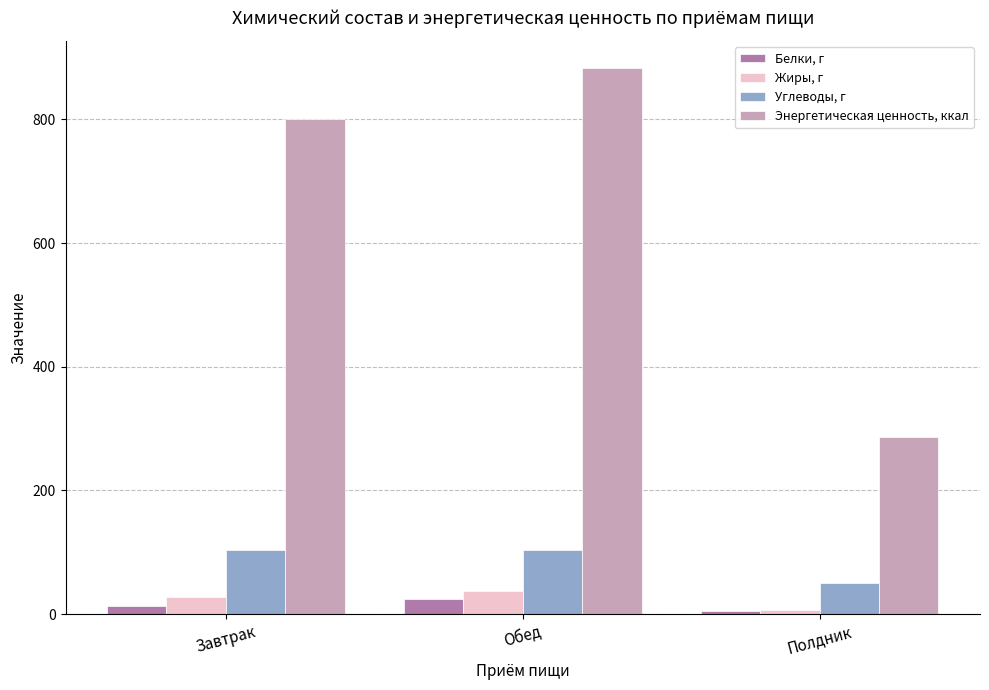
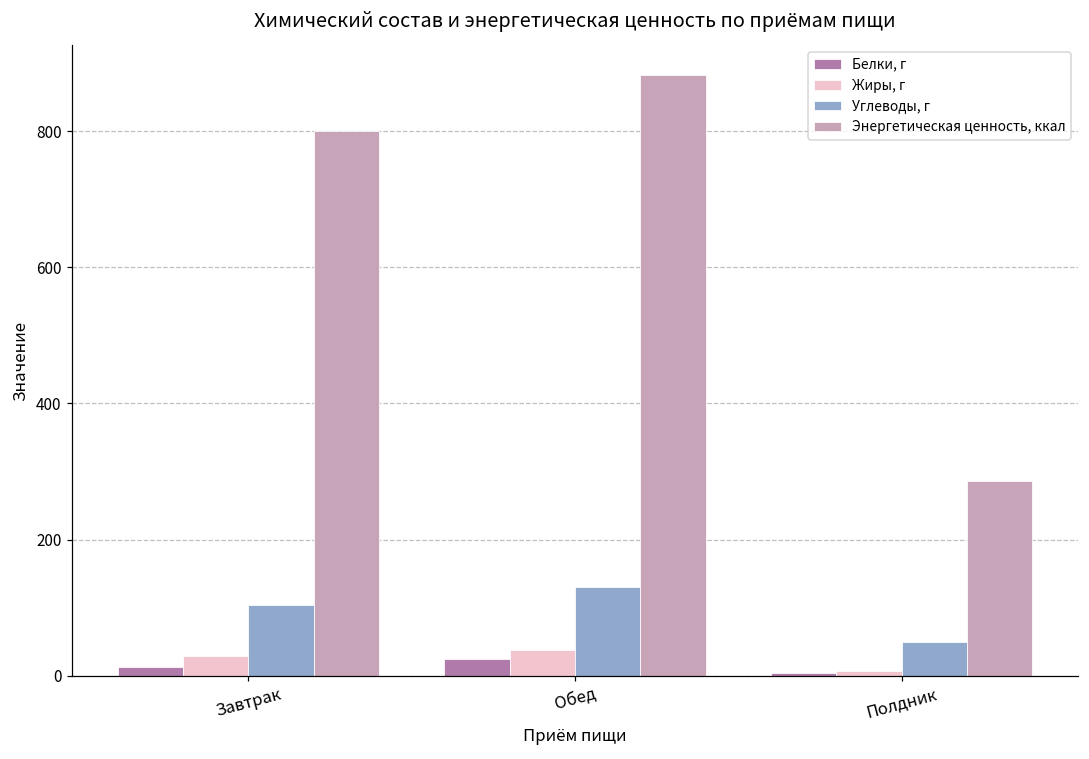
Углеводы, г, Обед: 100 -> 130
